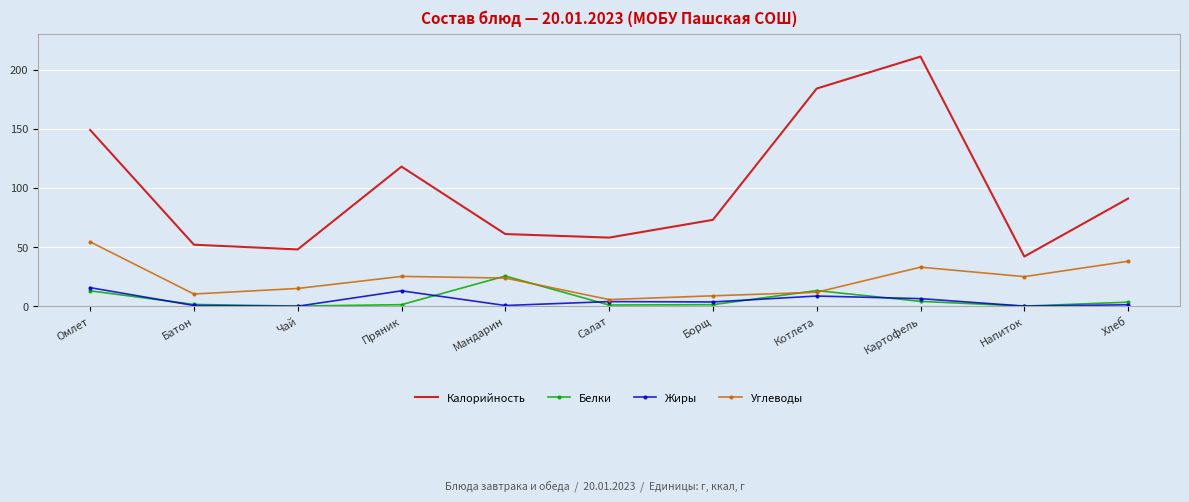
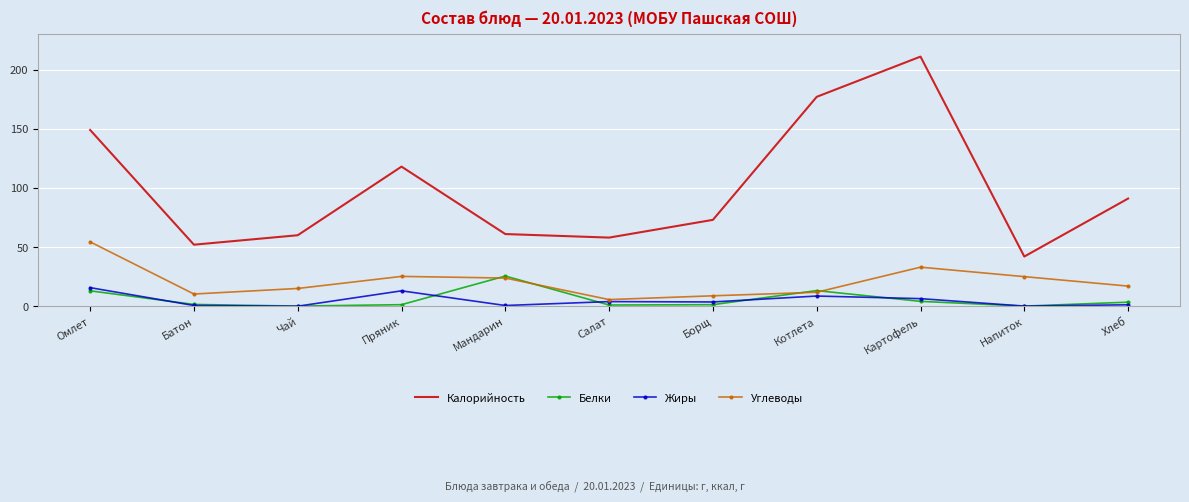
Калорийность, Чай: 48 -> 60
Калорийность, Котлета: 184 -> 177
Углеводы, Хлеб: 38 -> 17
